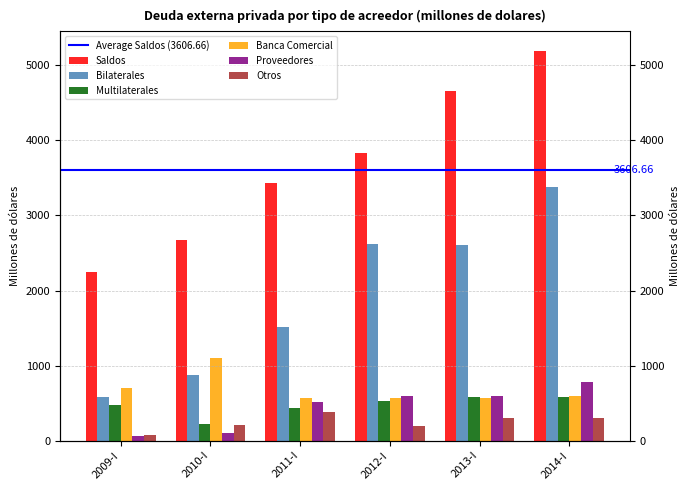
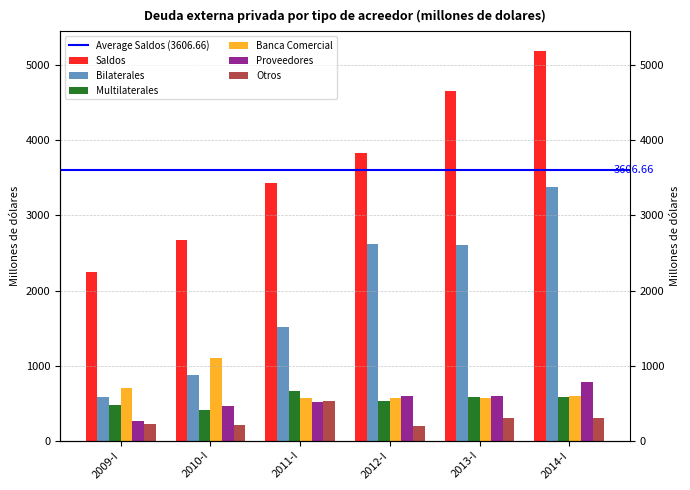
Proveedores, 2009-I: 100 -> 300
Otros, 2009-I: 100 -> 200
Multilaterales, 2010-I: 200 -> 400
Proveedores, 2010-I: 100 -> 500
Multilaterales, 2011-I: 400 -> 700
Otros, 2011-I: 400 -> 500
